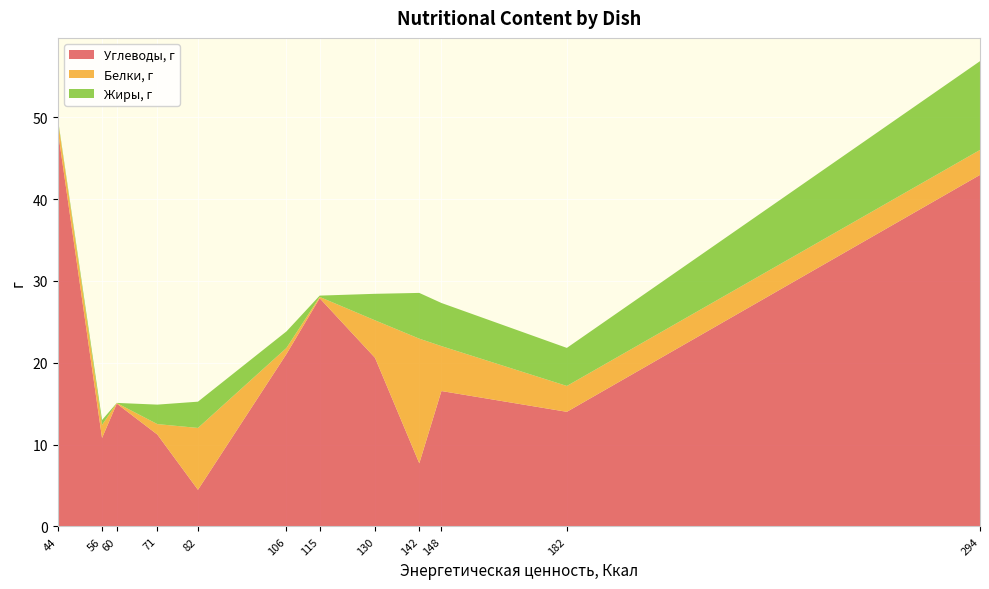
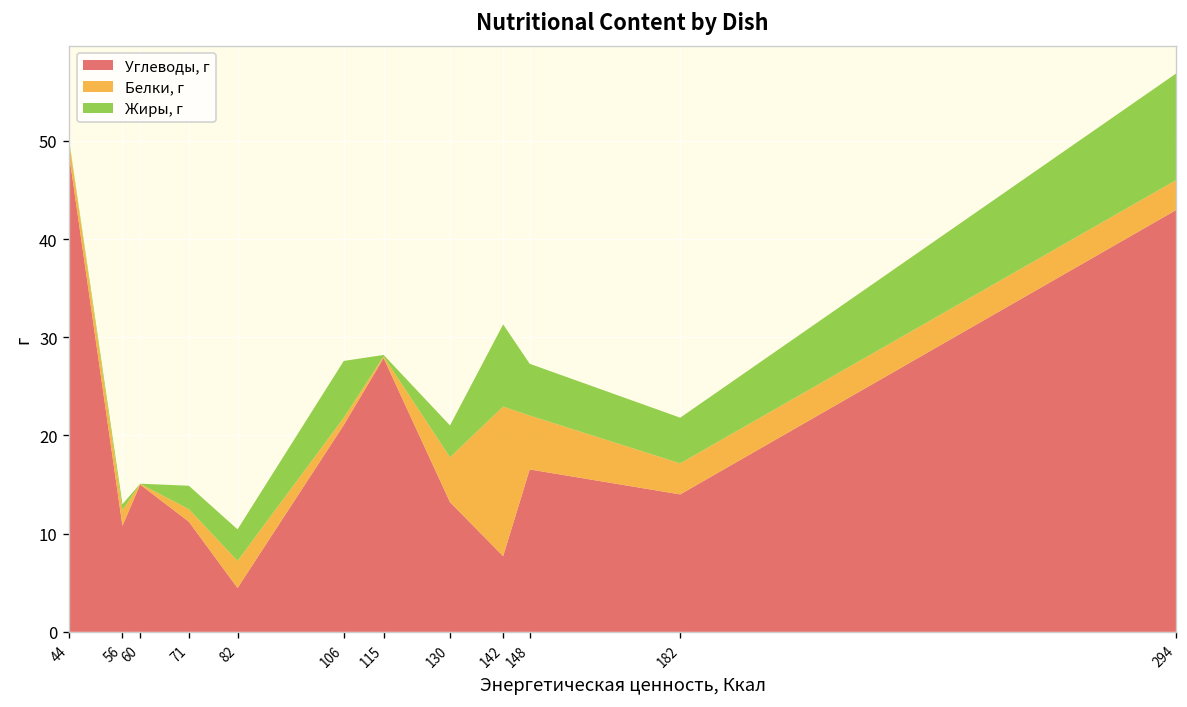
Белки, г, 82: 8 -> 3
Жиры, г, 106: 2 -> 6
Углеводы, г, 130: 21 -> 13
Жиры, г, 142: 6 -> 8
